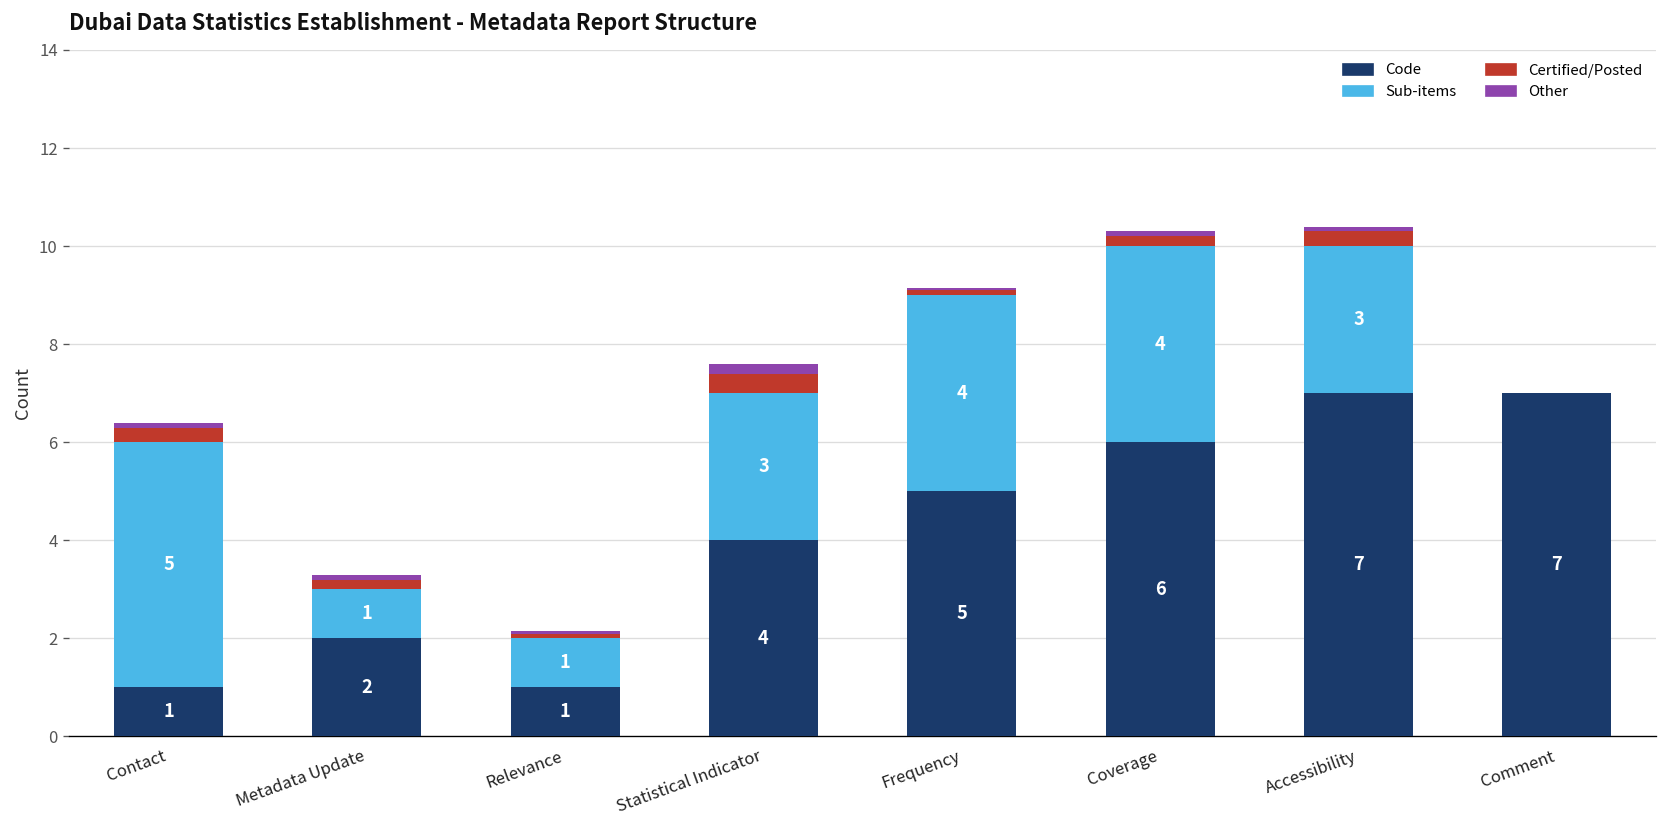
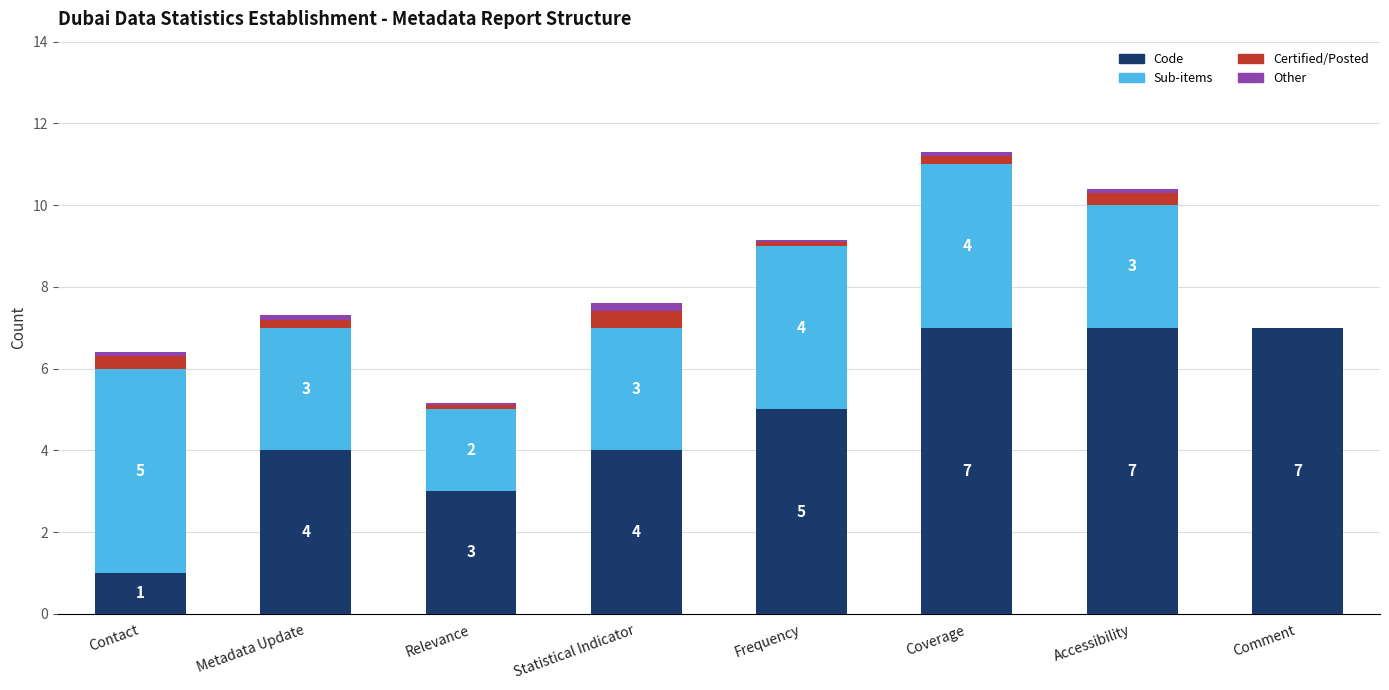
Code, Metadata Update: 2 -> 4
Sub-items, Metadata Update: 1 -> 3
Code, Relevance: 1 -> 3
Sub-items, Relevance: 1 -> 2
Code, Coverage: 6 -> 7
